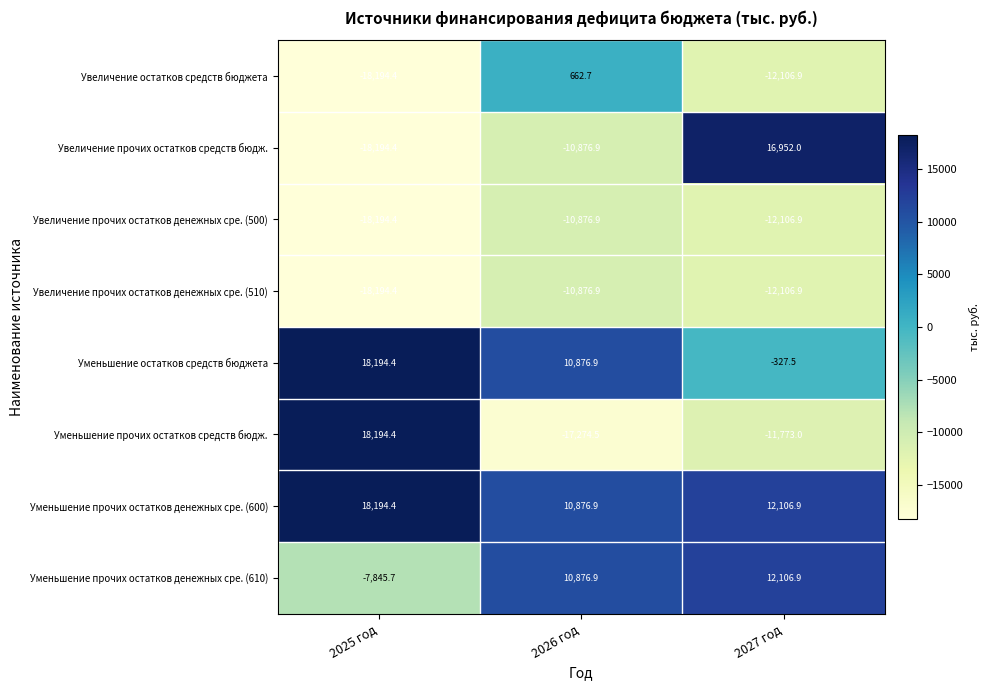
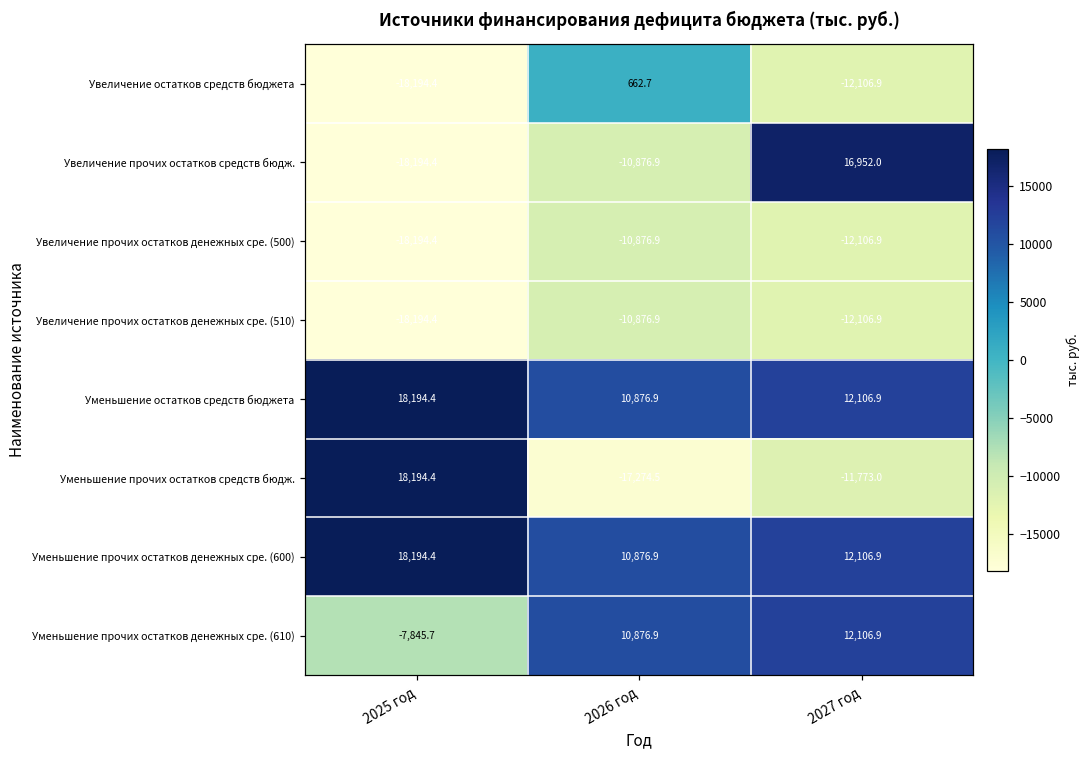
Уменьшение остатков средств бюджета, 2027 год: -327.5 -> 12,106.9
